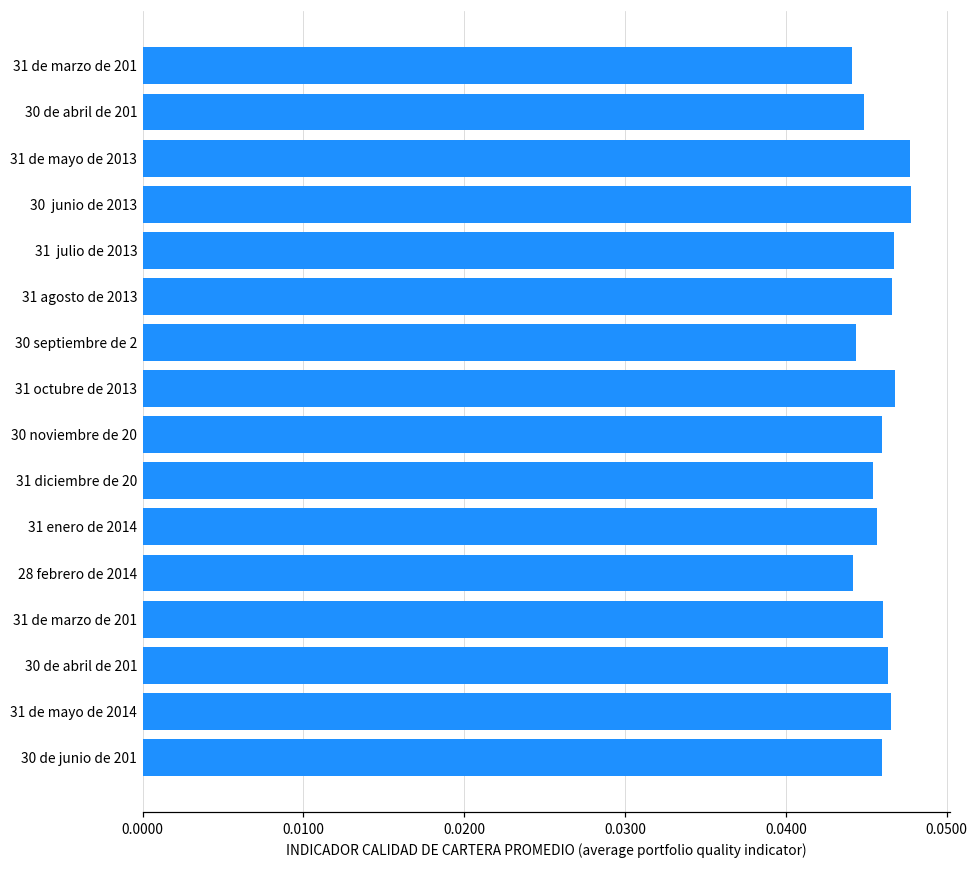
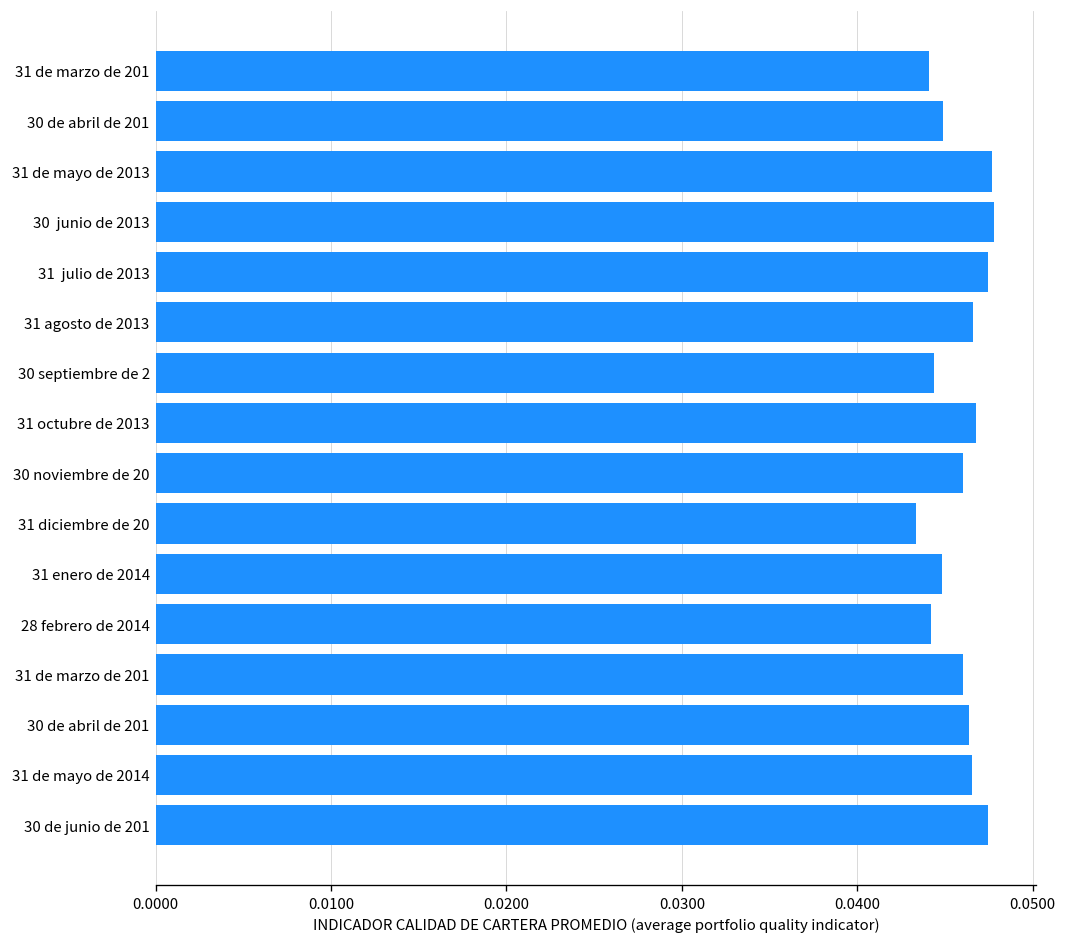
31 julio de 2013: 0.0467 -> 0.0475
31 diciembre de 20: 0.0454 -> 0.0433
31 enero de 2014: 0.0457 -> 0.0448
30 de junio de 201: 0.0460 -> 0.0475
